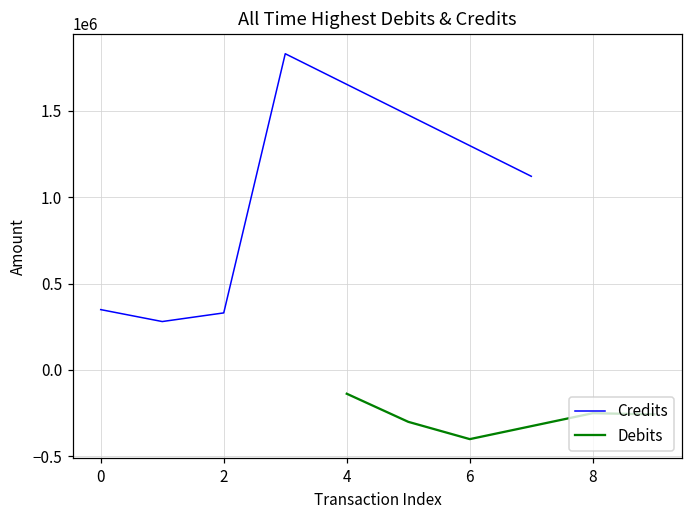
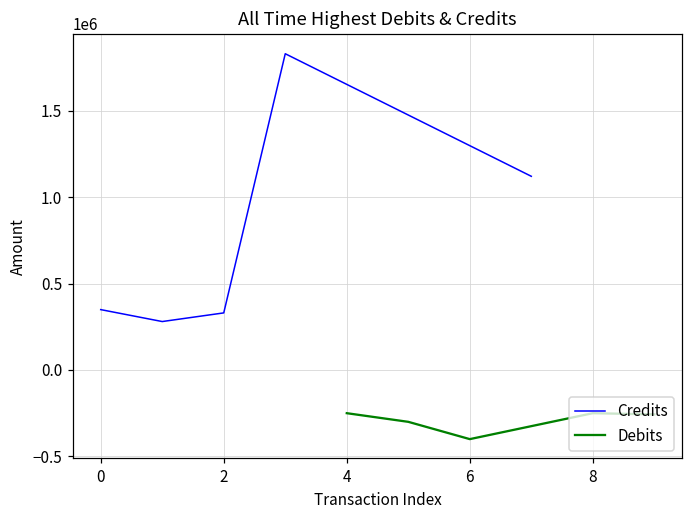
Debits, 4: -140000 -> -250000
